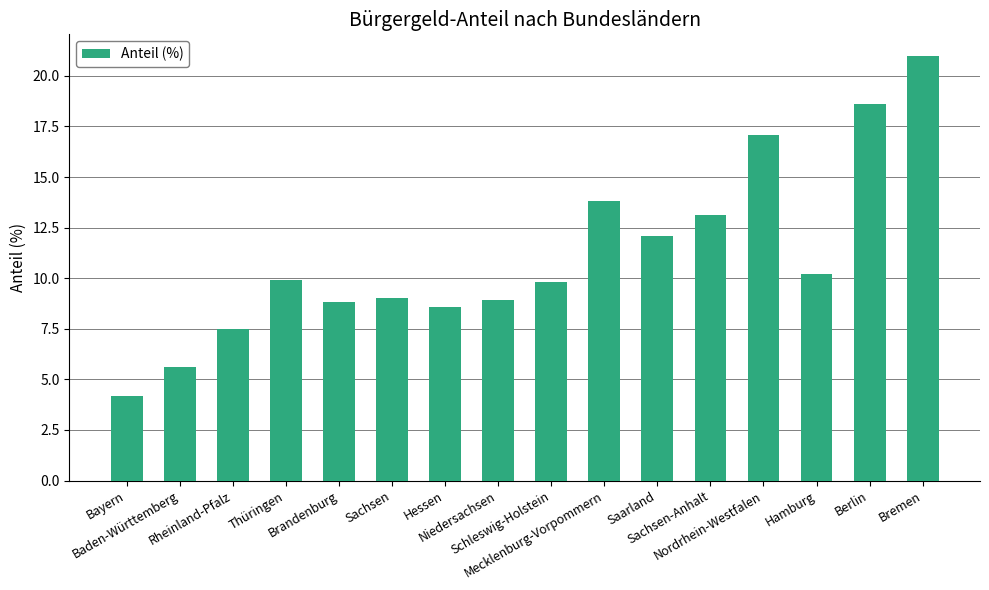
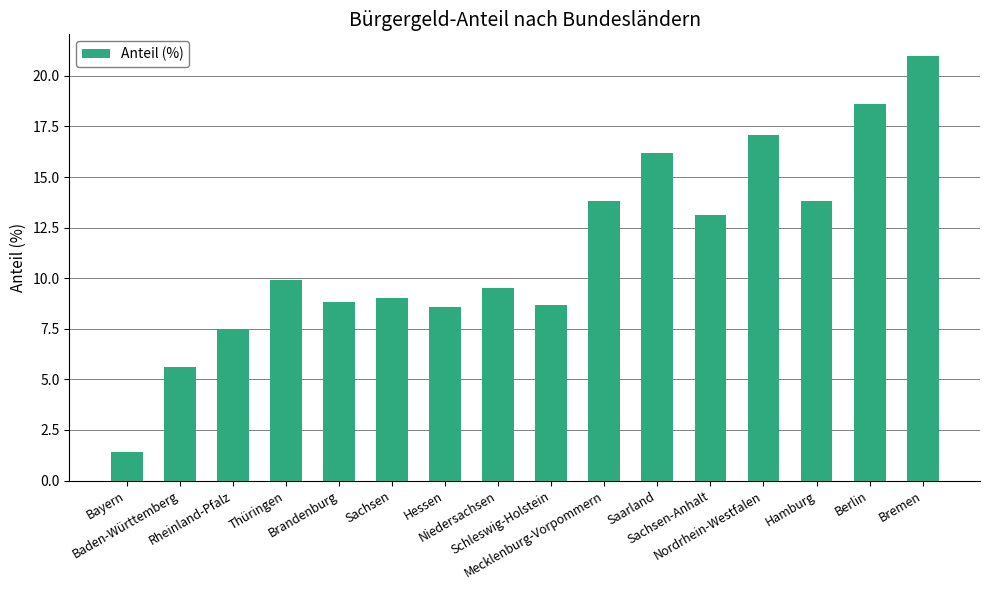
Bayern: 4.2 -> 1.4
Niedersachsen: 8.9 -> 9.5
Schleswig-Holstein: 9.8 -> 8.7
Saarland: 12.1 -> 16.2
Hamburg: 10.2 -> 13.8
